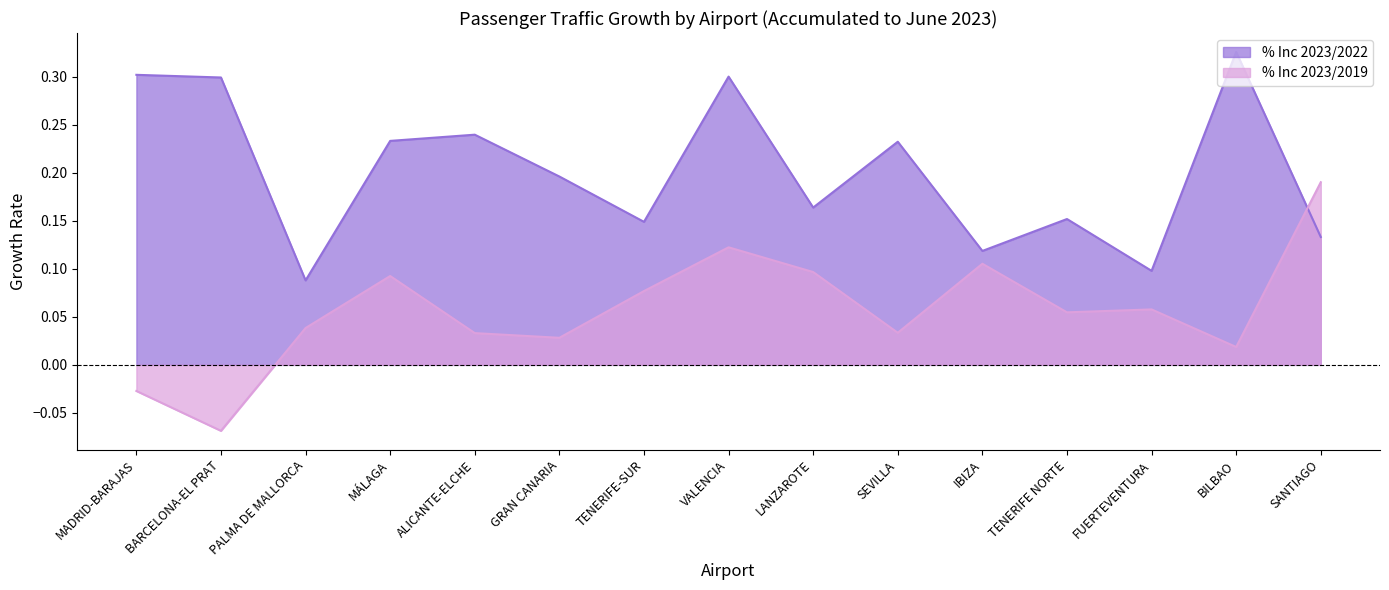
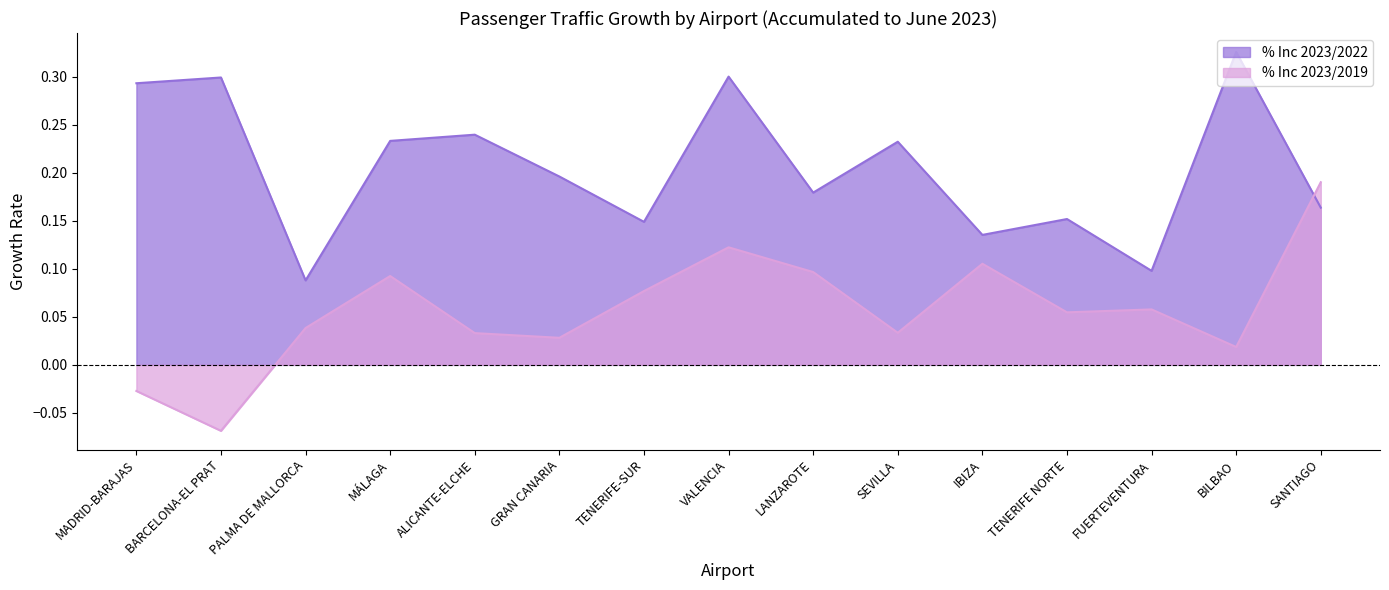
% Inc 2023/2022, MADRID-BARAJAS: 0.30 -> 0.29
% Inc 2023/2022, LANZAROTE: 0.16 -> 0.18
% Inc 2023/2022, IBIZA: 0.12 -> 0.14
% Inc 2023/2022, SANTIAGO: 0.13 -> 0.16
